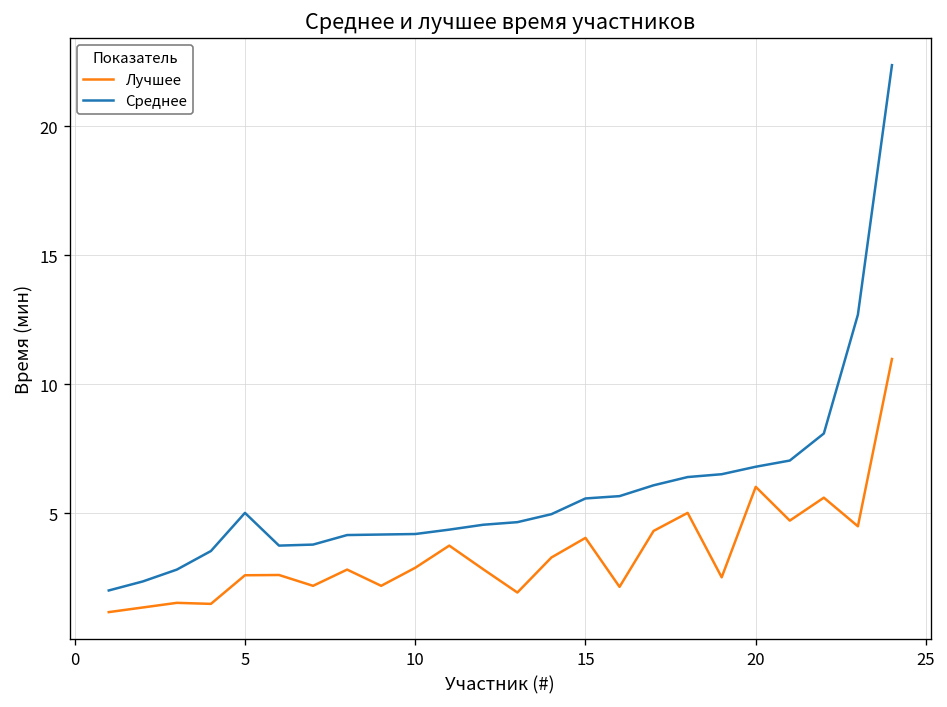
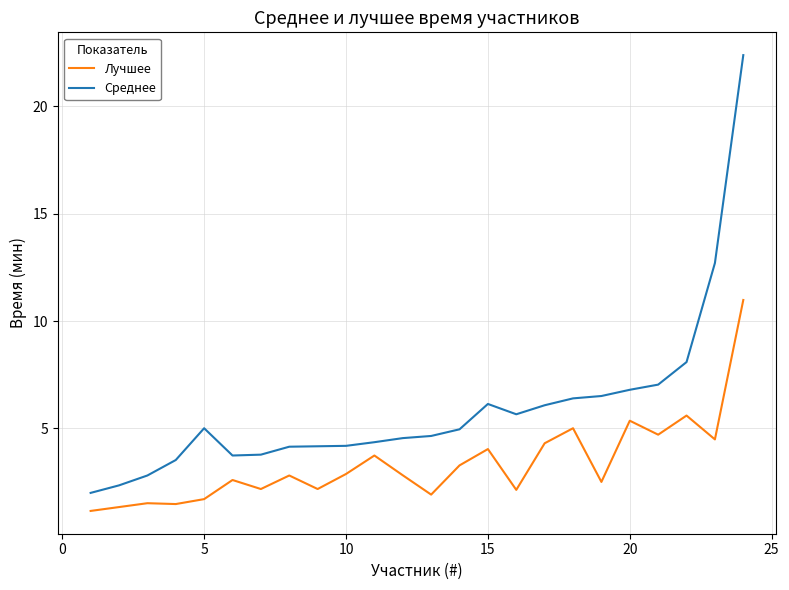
Лучшее, 5: 2.6 -> 1.7
Среднее, 15: 5.6 -> 6.1
Лучшее, 20: 6.0 -> 5.4
